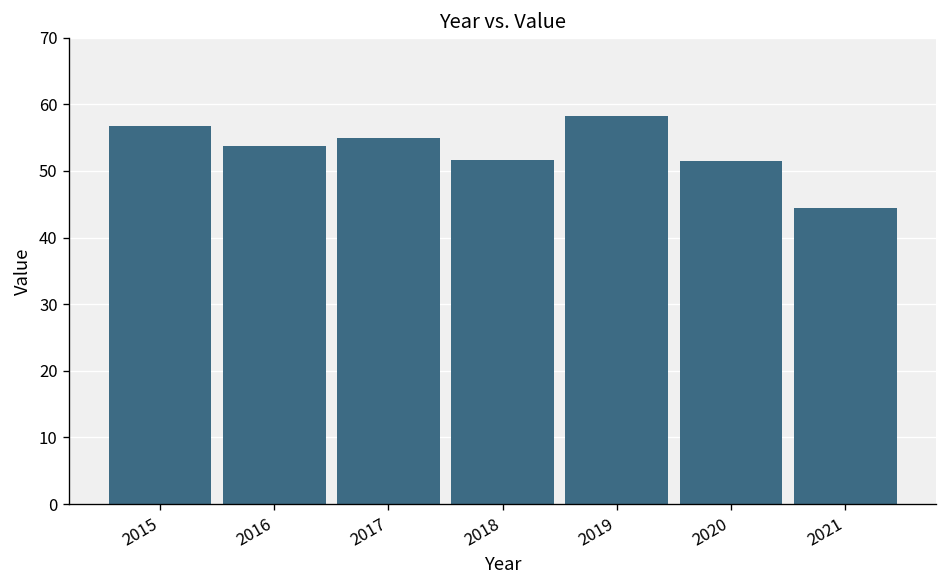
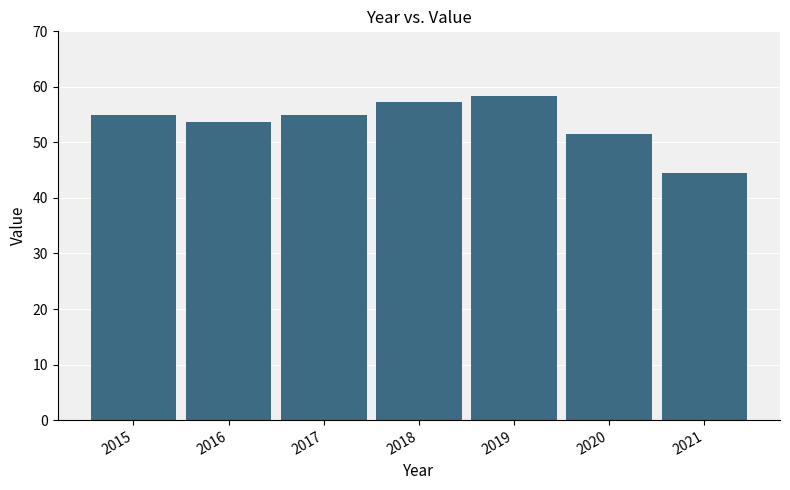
2015: 57 -> 55
2018: 52 -> 57
